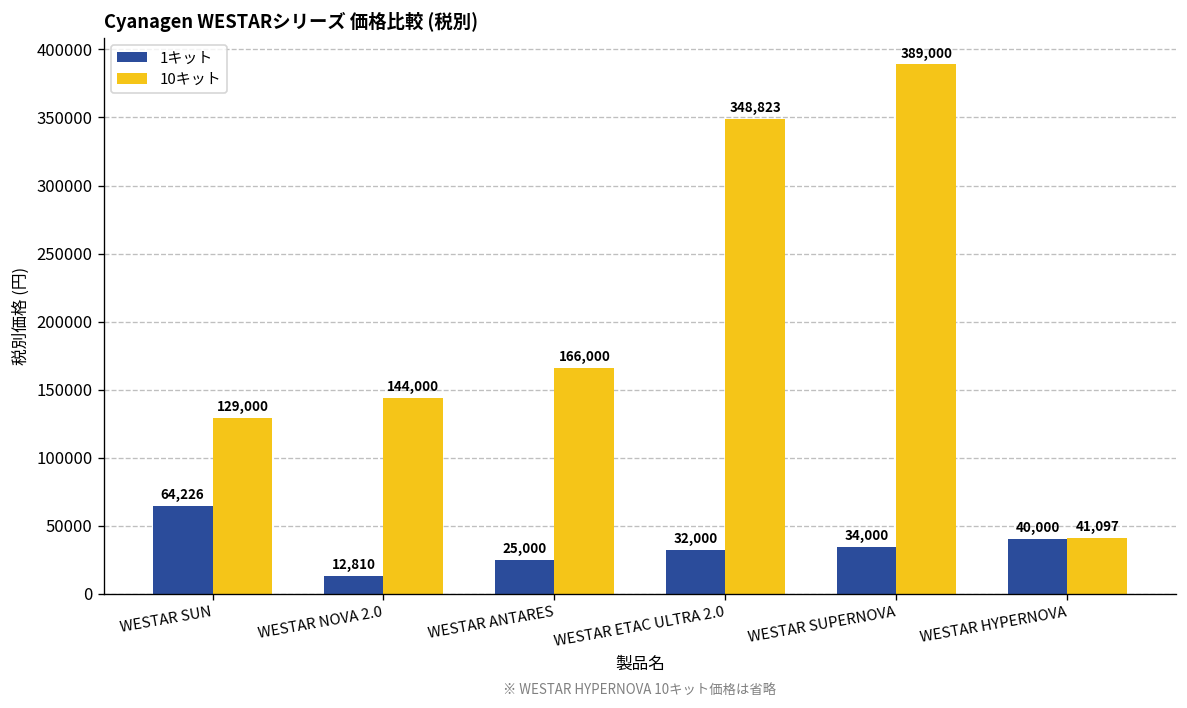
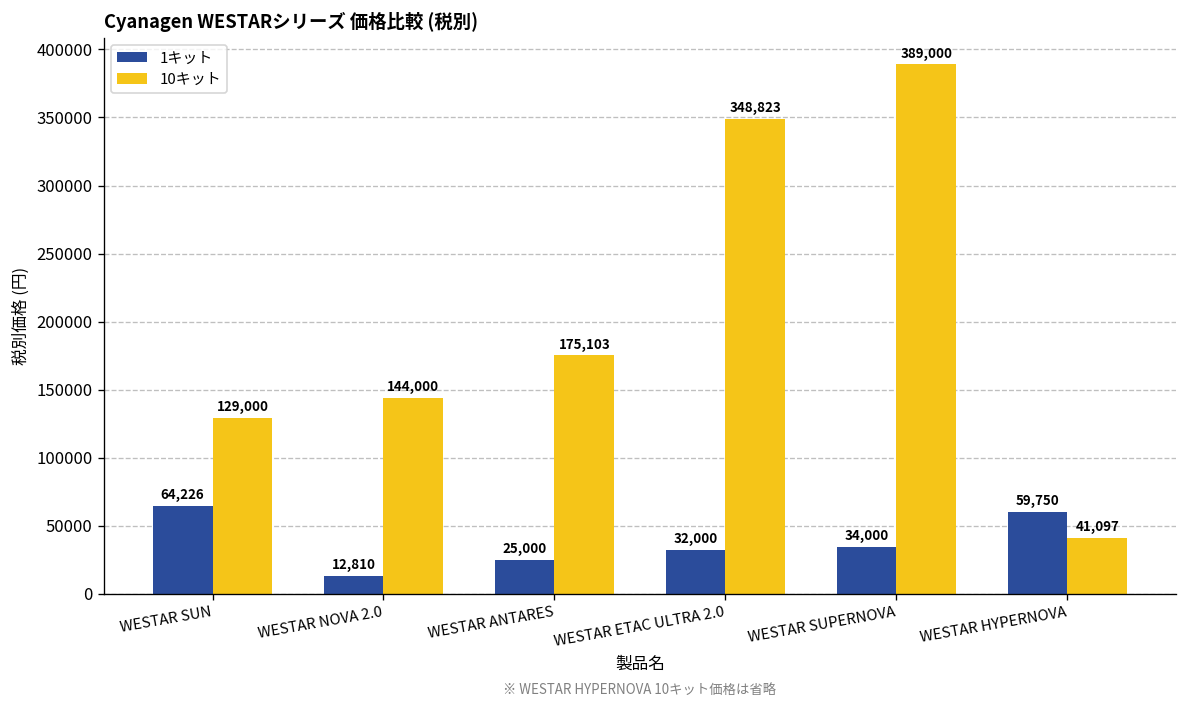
10キット, WESTAR ANTARES: 166,000 -> 175,103
1キット, WESTAR HYPERNOVA: 40,000 -> 59,750
